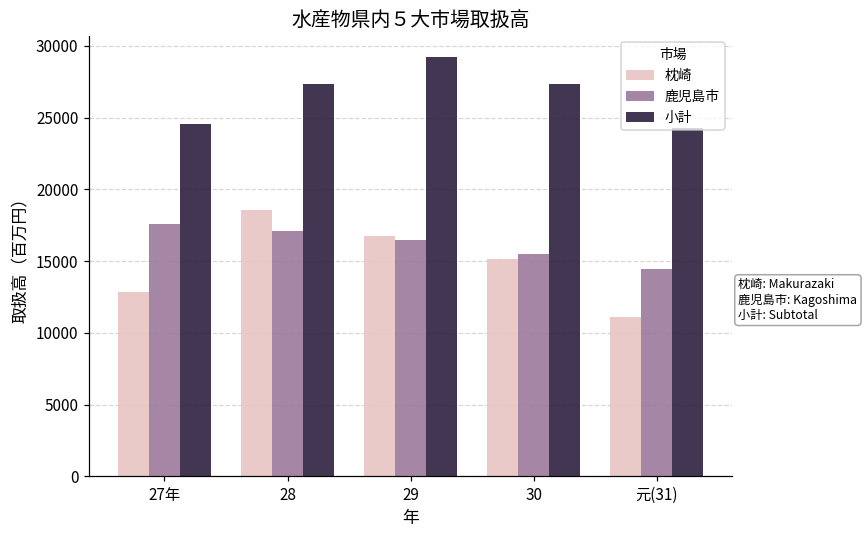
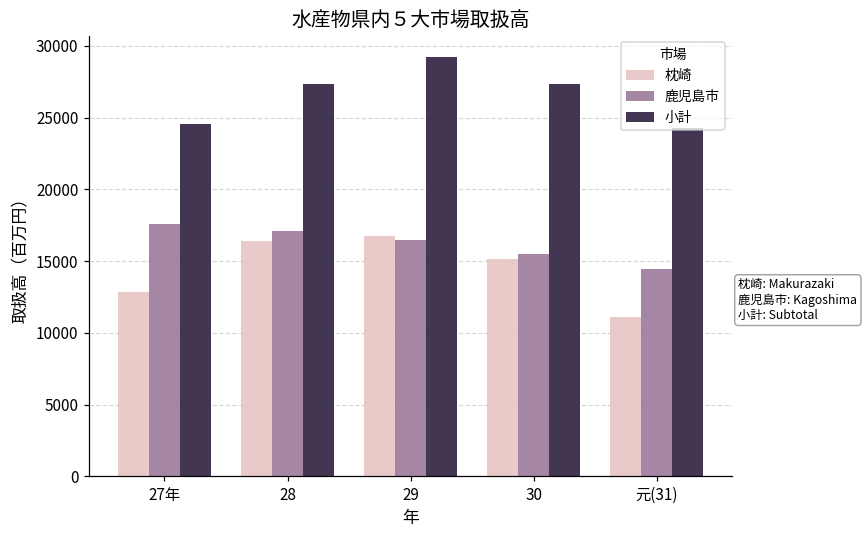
枕崎, 28: 18600 -> 16400
